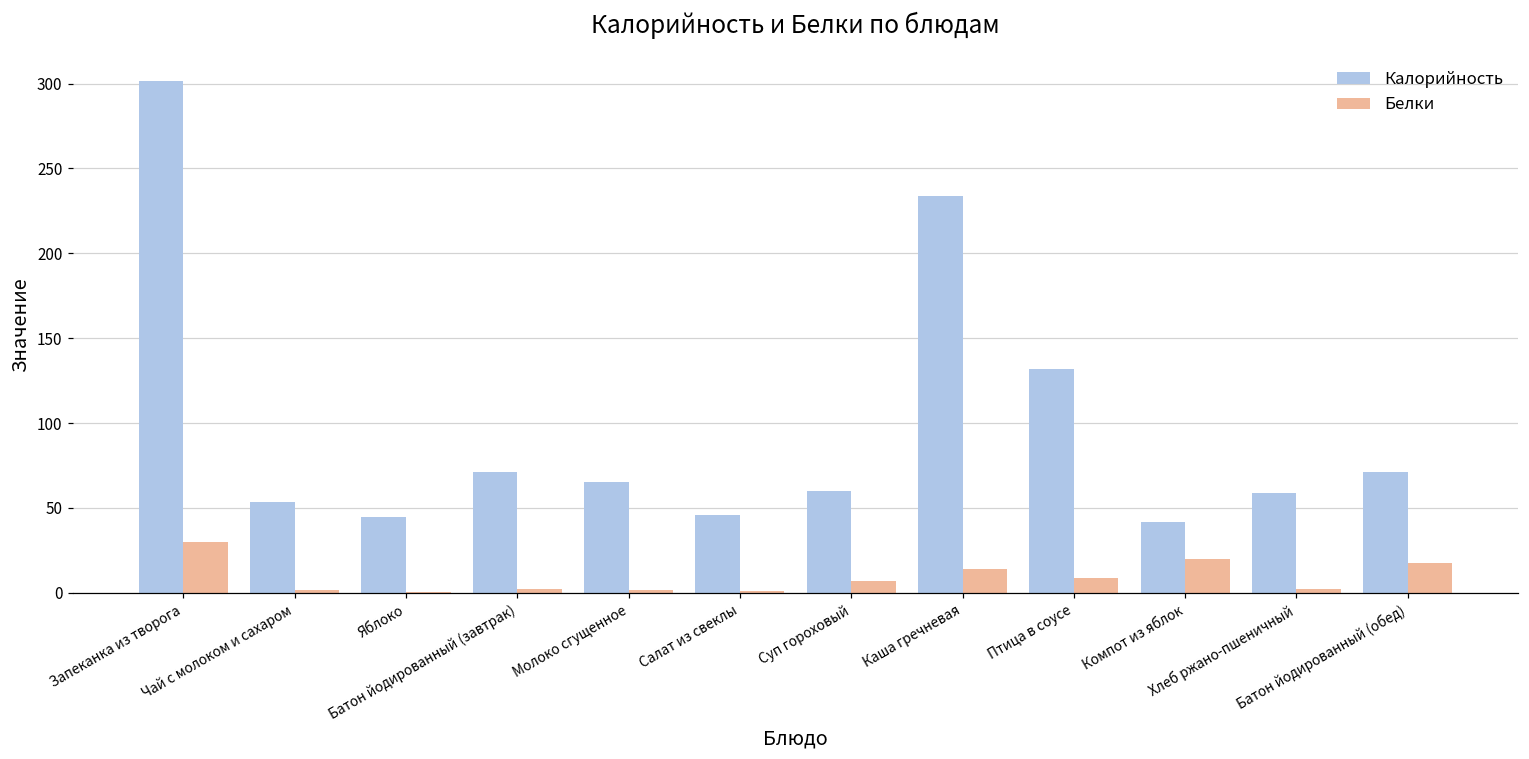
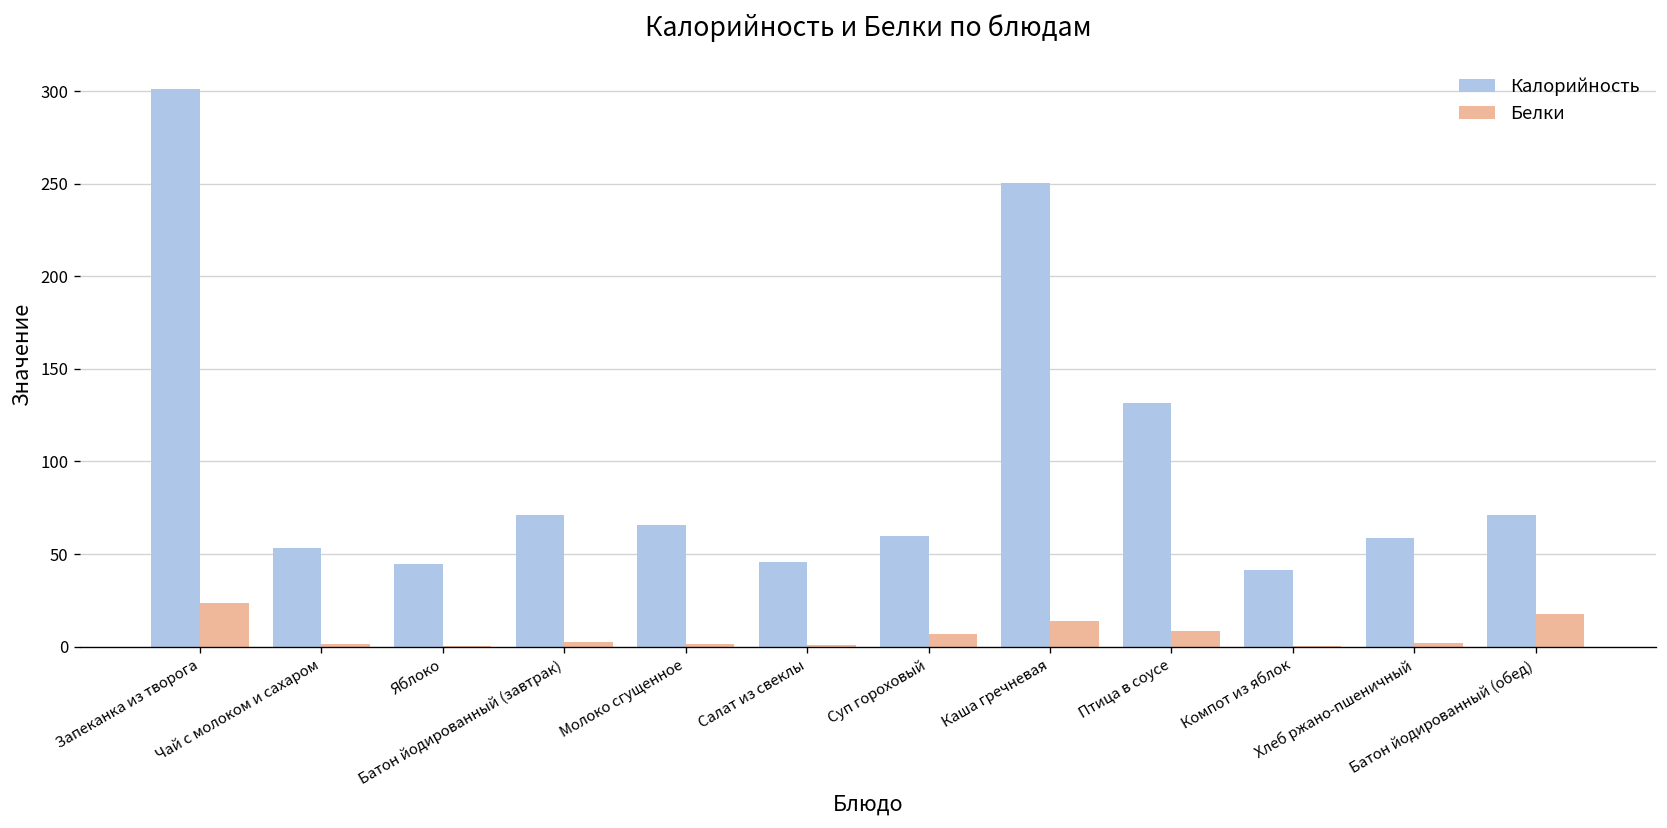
Белки, Запеканка из творога: 30 -> 24
Калорийность, Каша гречневая: 234 -> 251
Белки, Компот из яблок: 20 -> 0
